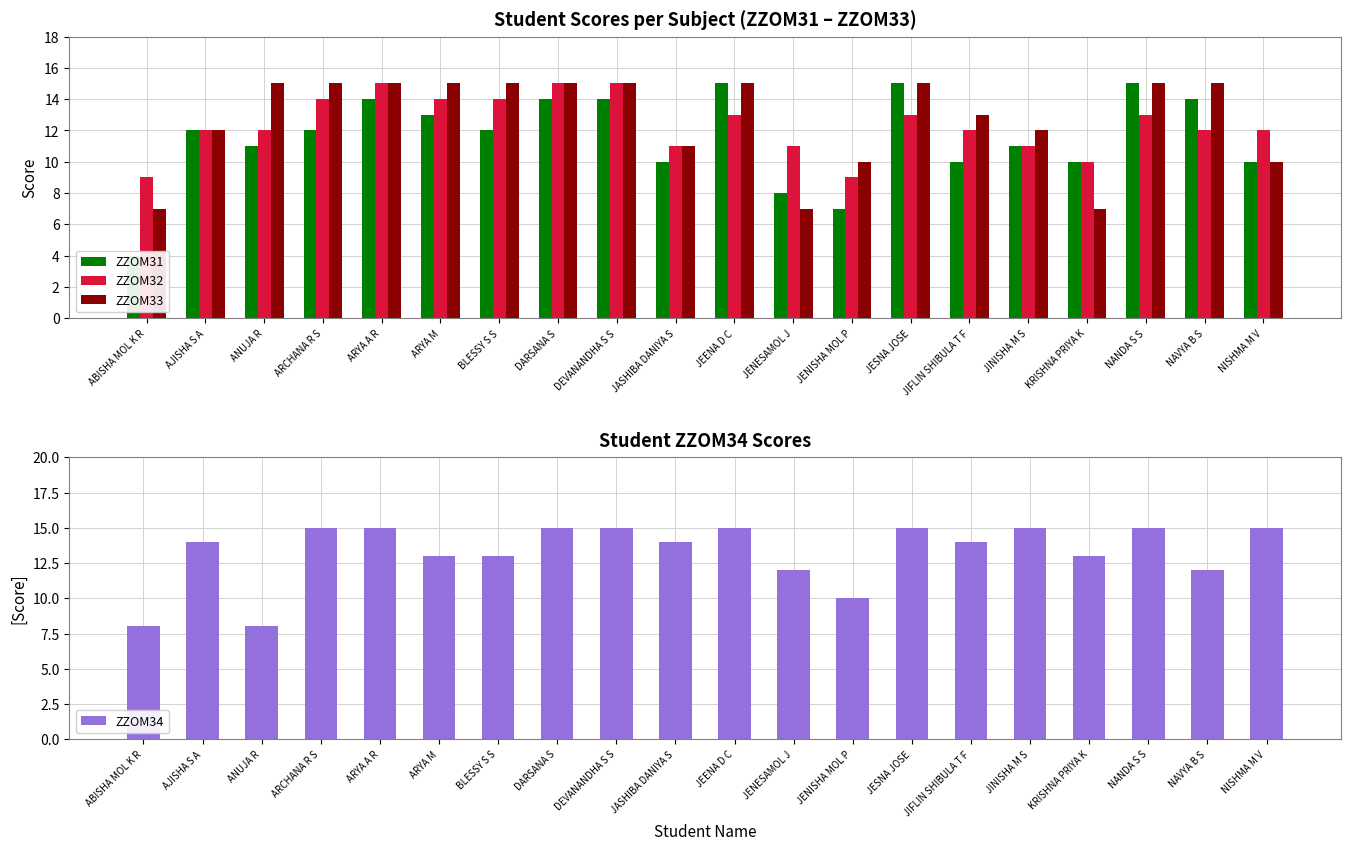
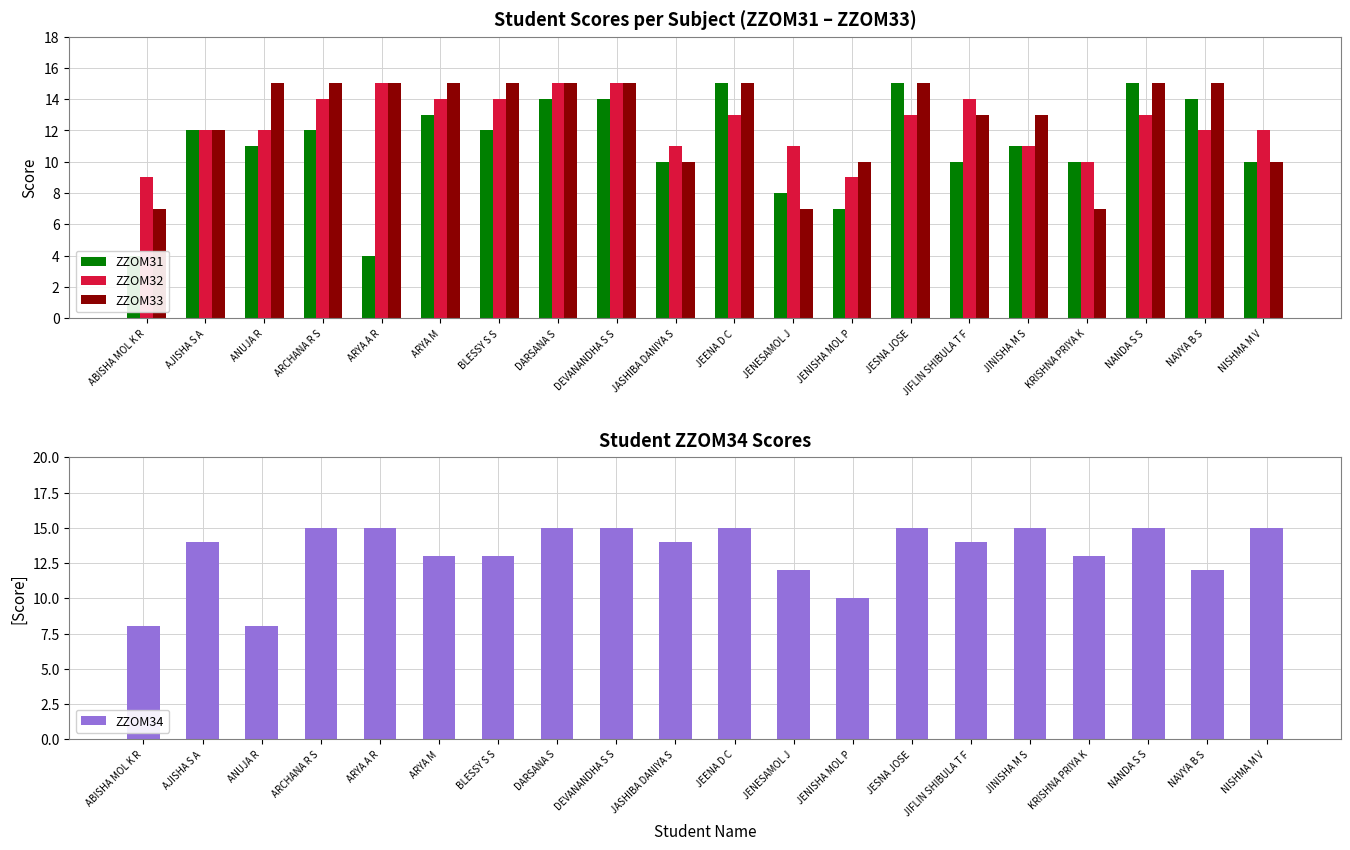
Student Scores per Subject (ZZOM31 – ZZOM33), ZZOM31, ARYA A R: 14 -> 4
Student Scores per Subject (ZZOM31 – ZZOM33), ZZOM33, JASHIBA DANIYA S: 11 -> 10
Student Scores per Subject (ZZOM31 – ZZOM33), ZZOM32, JIFLIN SHIBULA T F: 12 -> 14
Student Scores per Subject (ZZOM31 – ZZOM33), ZZOM33, JINISHA M S: 12 -> 13
